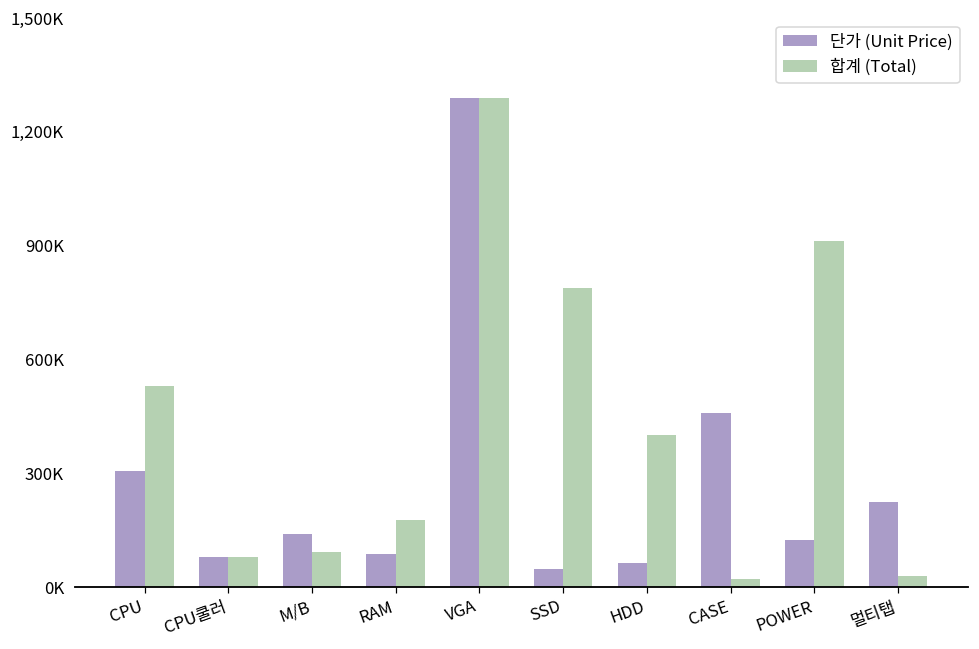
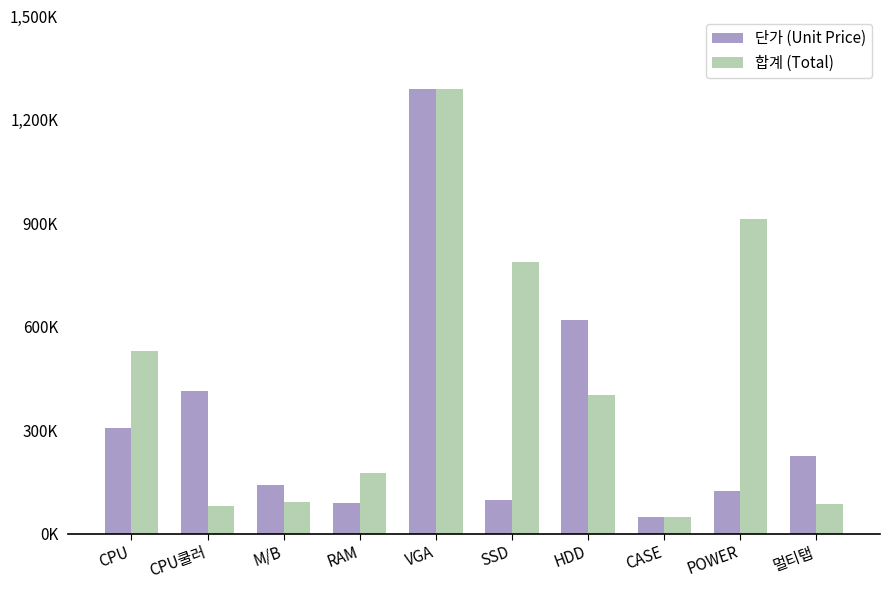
단가 (Unit Price), CPU쿨러: 80,000 -> 410,000
단가 (Unit Price), SSD: 50,000 -> 100,000
단가 (Unit Price), HDD: 60,000 -> 620,000
단가 (Unit Price), CASE: 460,000 -> 50,000
합계 (Total), CASE: 20,000 -> 50,000
합계 (Total), 멀티탭: 30,000 -> 90,000
